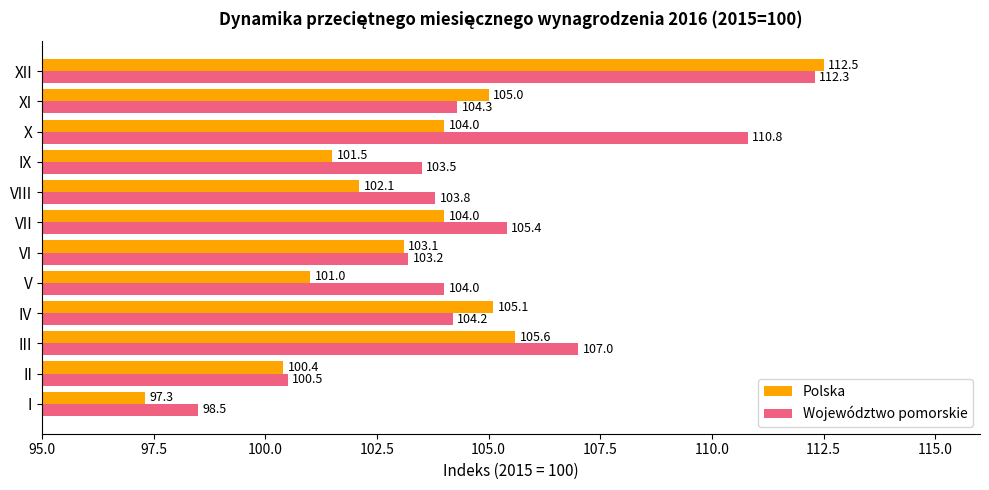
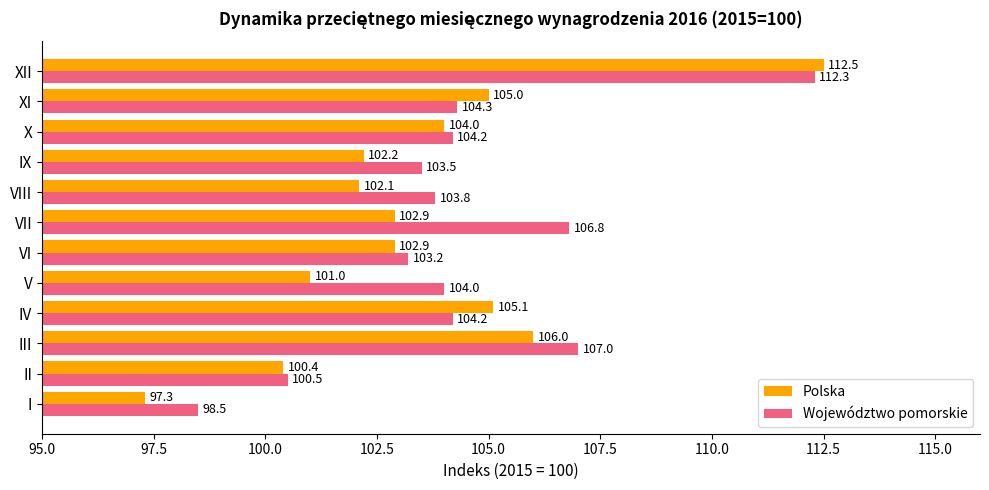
Województwo pomorskie, X: 110.8 -> 104.2
Polska, IX: 101.5 -> 102.2
Polska, VII: 104.0 -> 102.9
Województwo pomorskie, VII: 105.4 -> 106.8
Polska, VI: 103.1 -> 102.9
Polska, III: 105.6 -> 106.0
